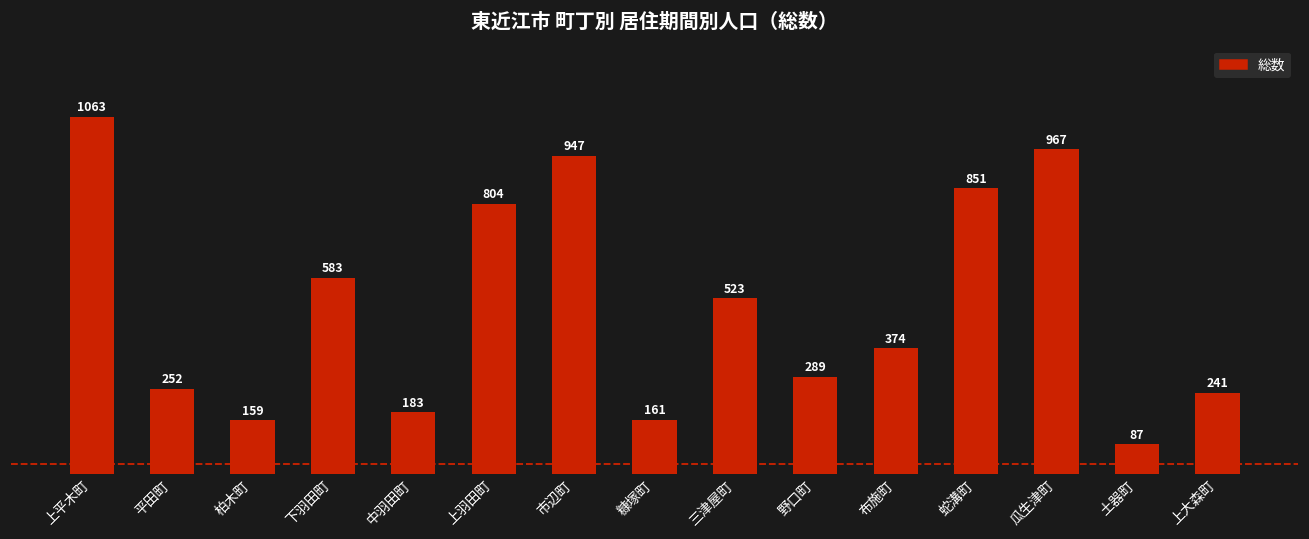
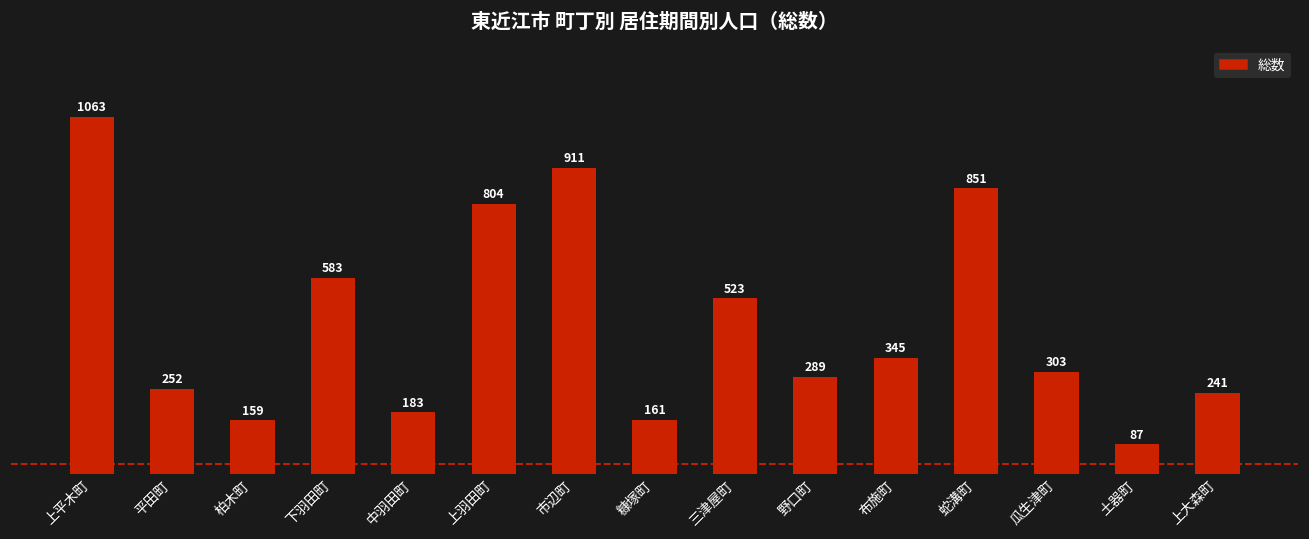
市辺町: 947 -> 911
布施町: 374 -> 345
瓜生津町: 967 -> 303
